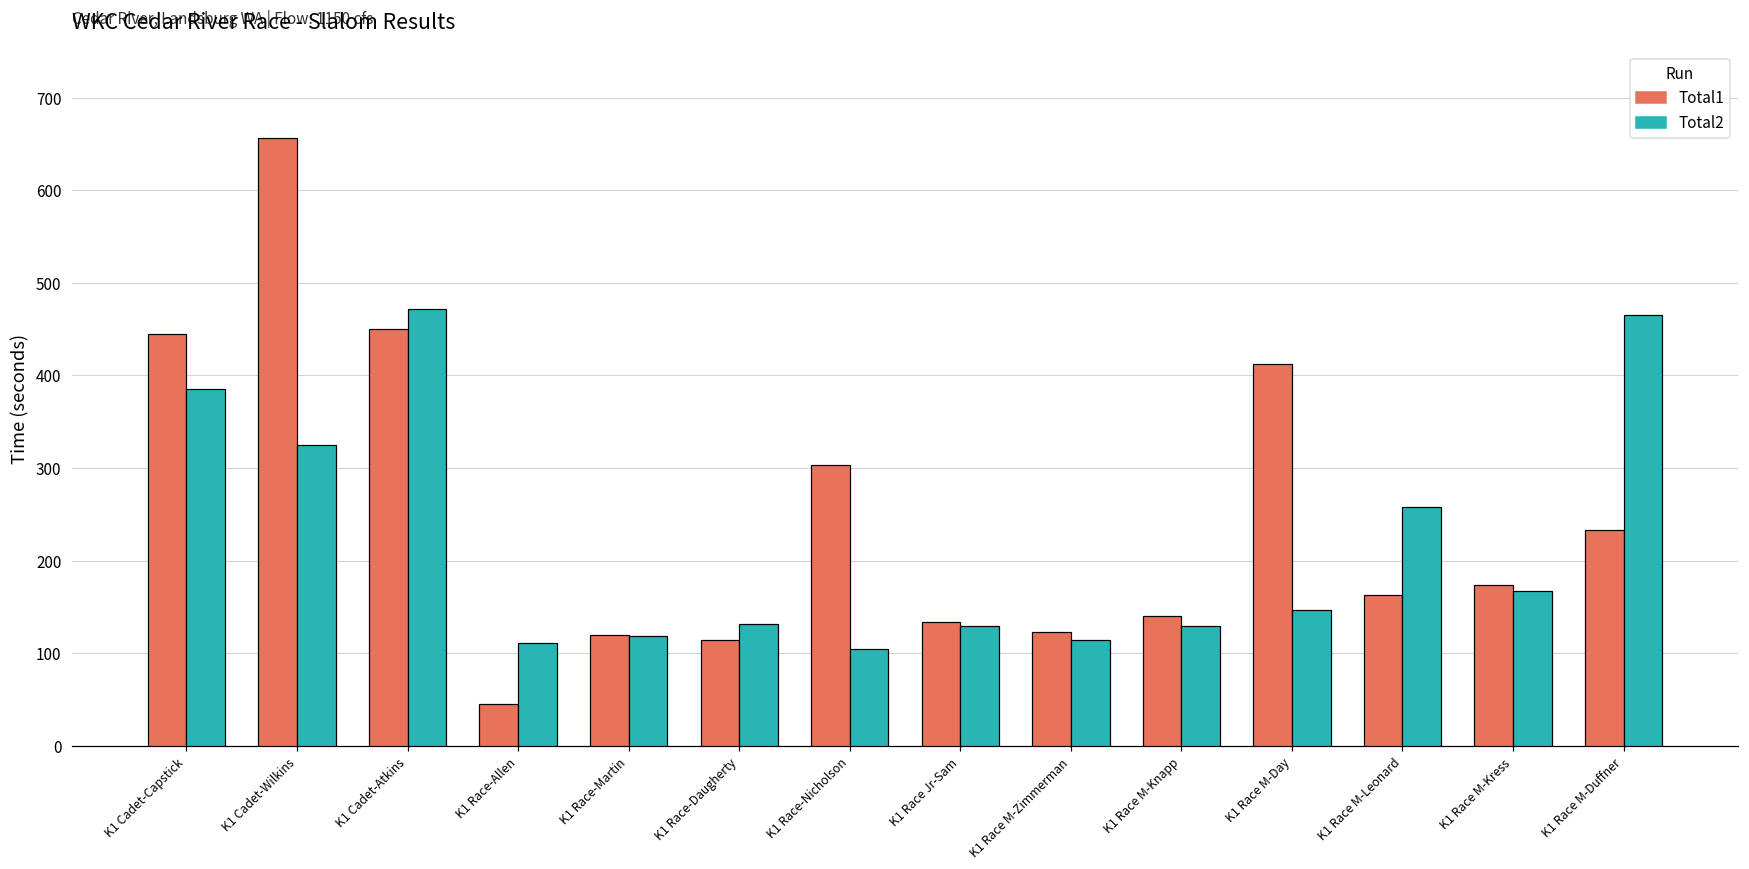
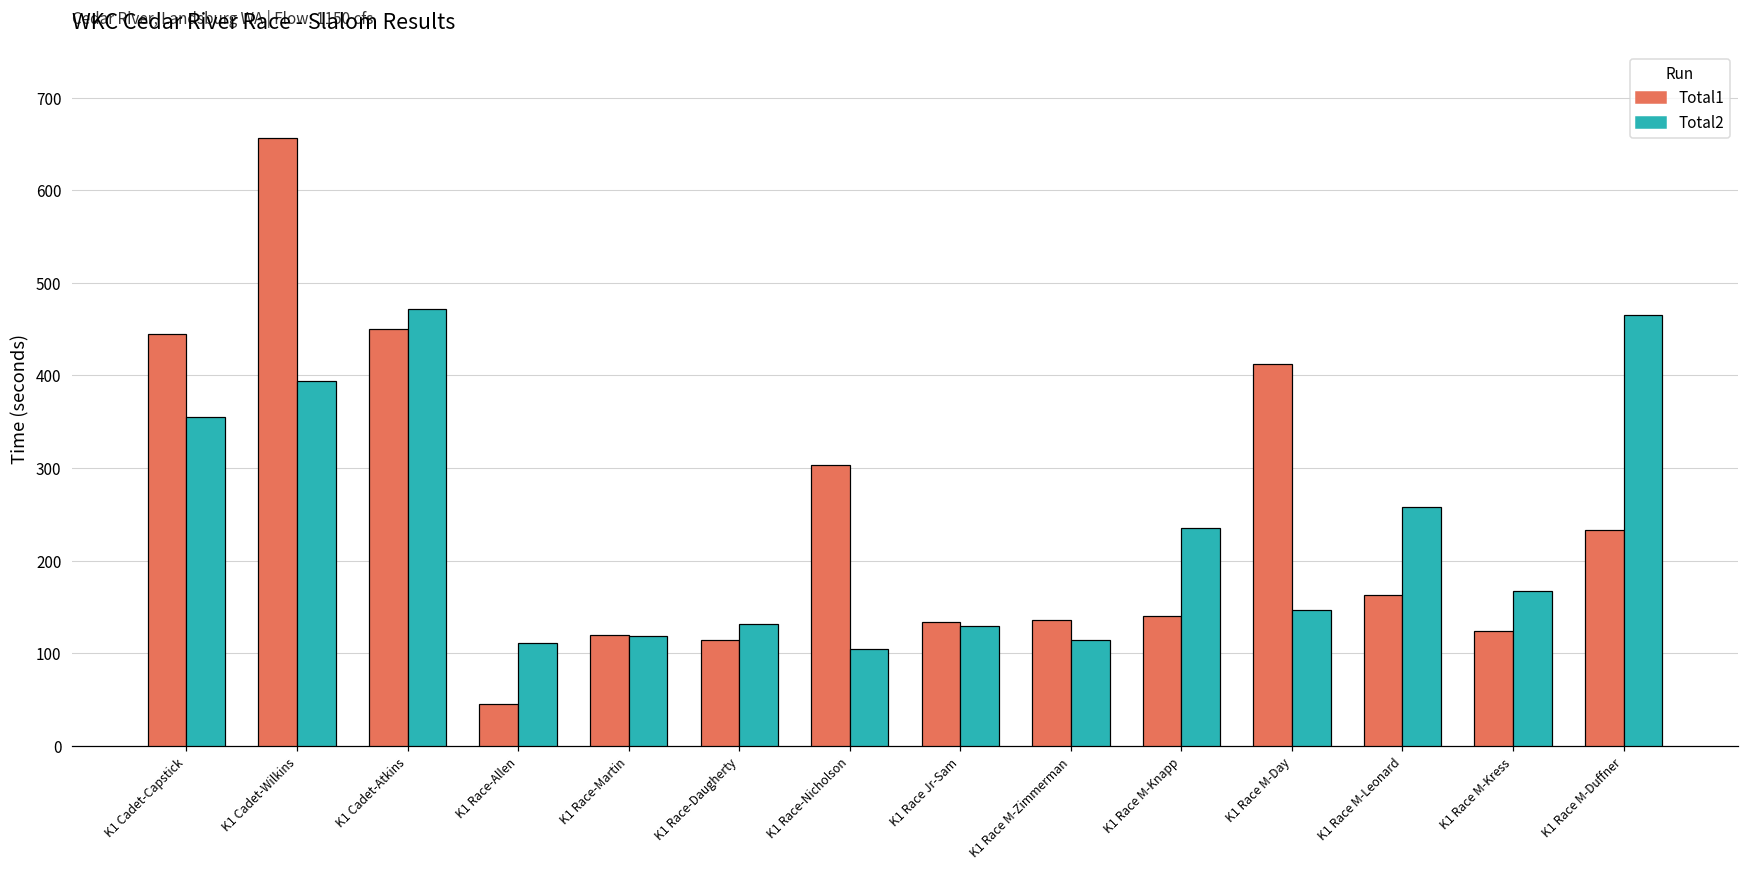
Total2, K1 Cadet-Capstick: 390 -> 360
Total2, K1 Cadet-Wilkins: 330 -> 390
Total1, K1 Race M-Zimmerman: 120 -> 140
Total2, K1 Race M-Knapp: 130 -> 230
Total1, K1 Race M-Kress: 170 -> 120
